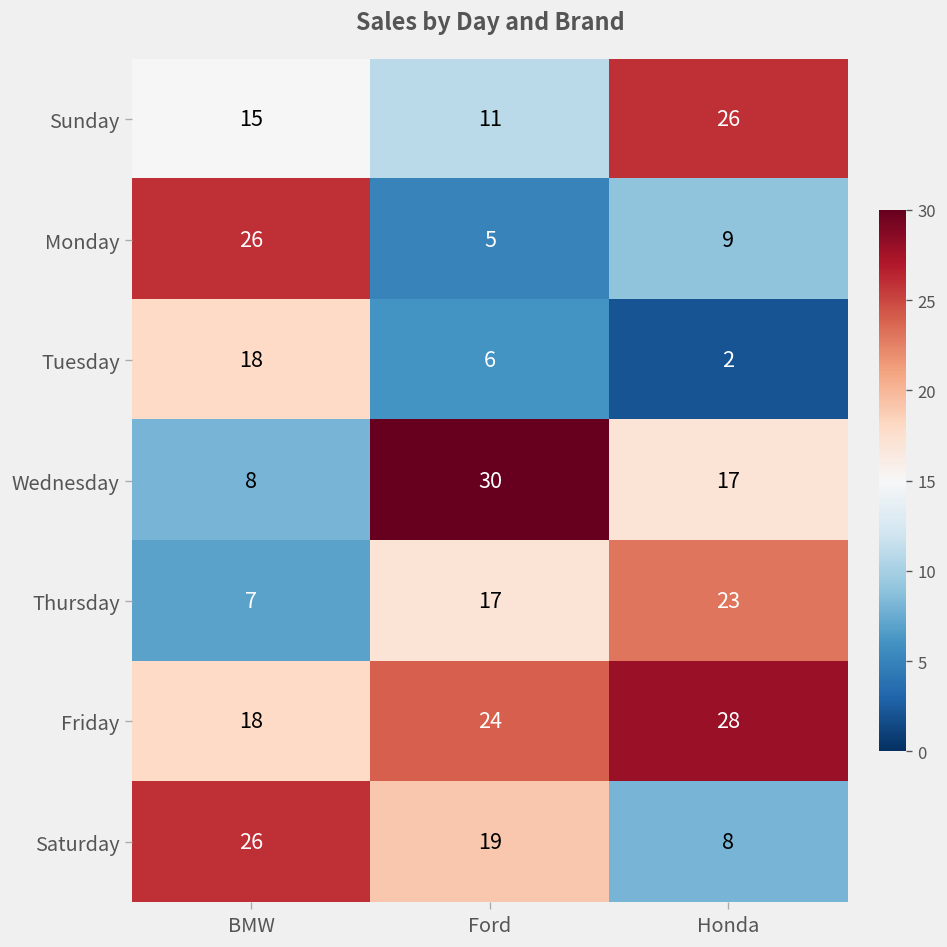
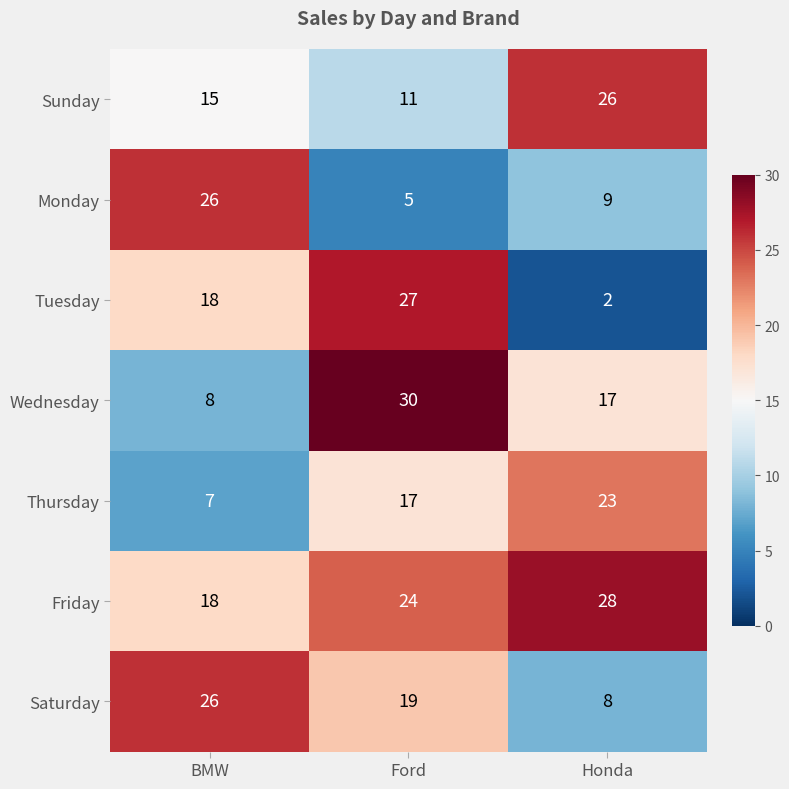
Tuesday, Ford: 6 -> 27
